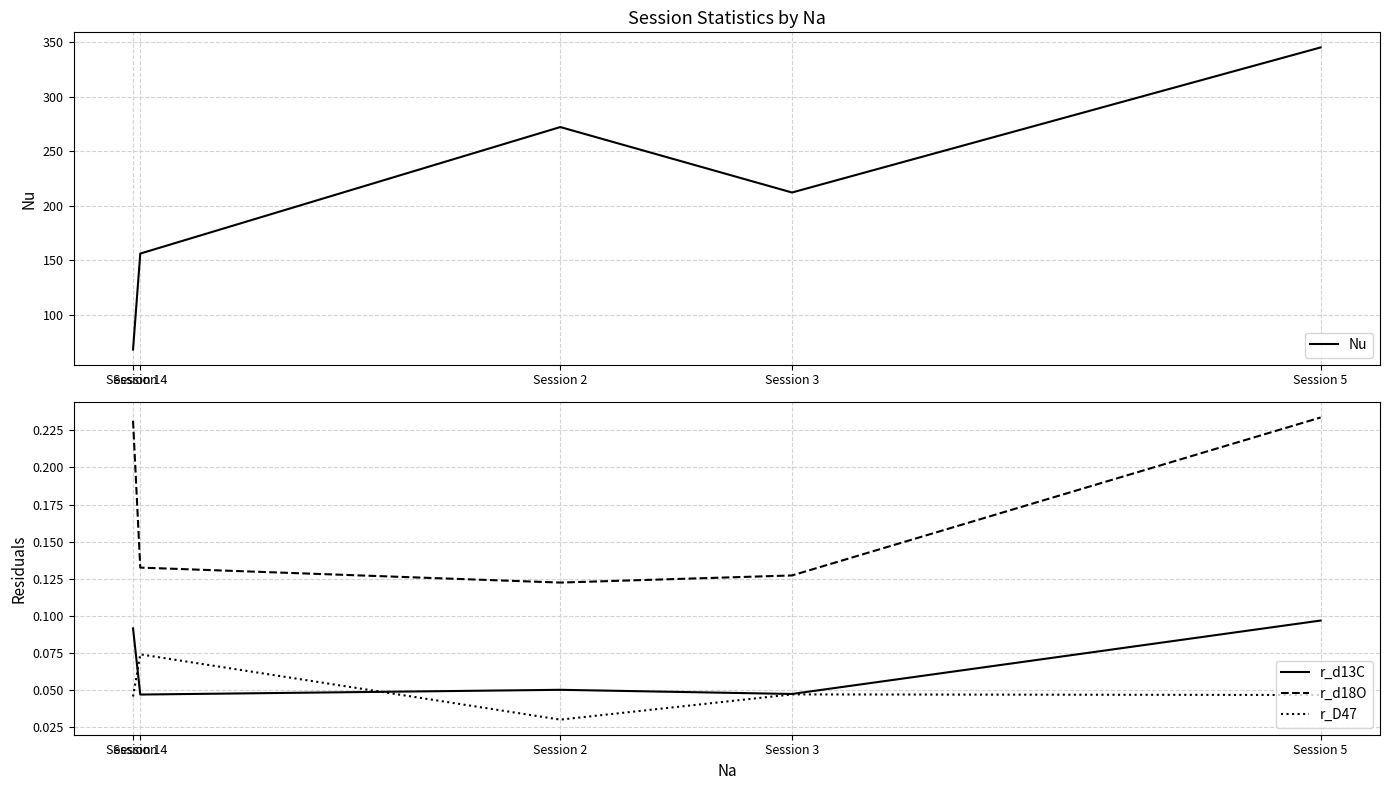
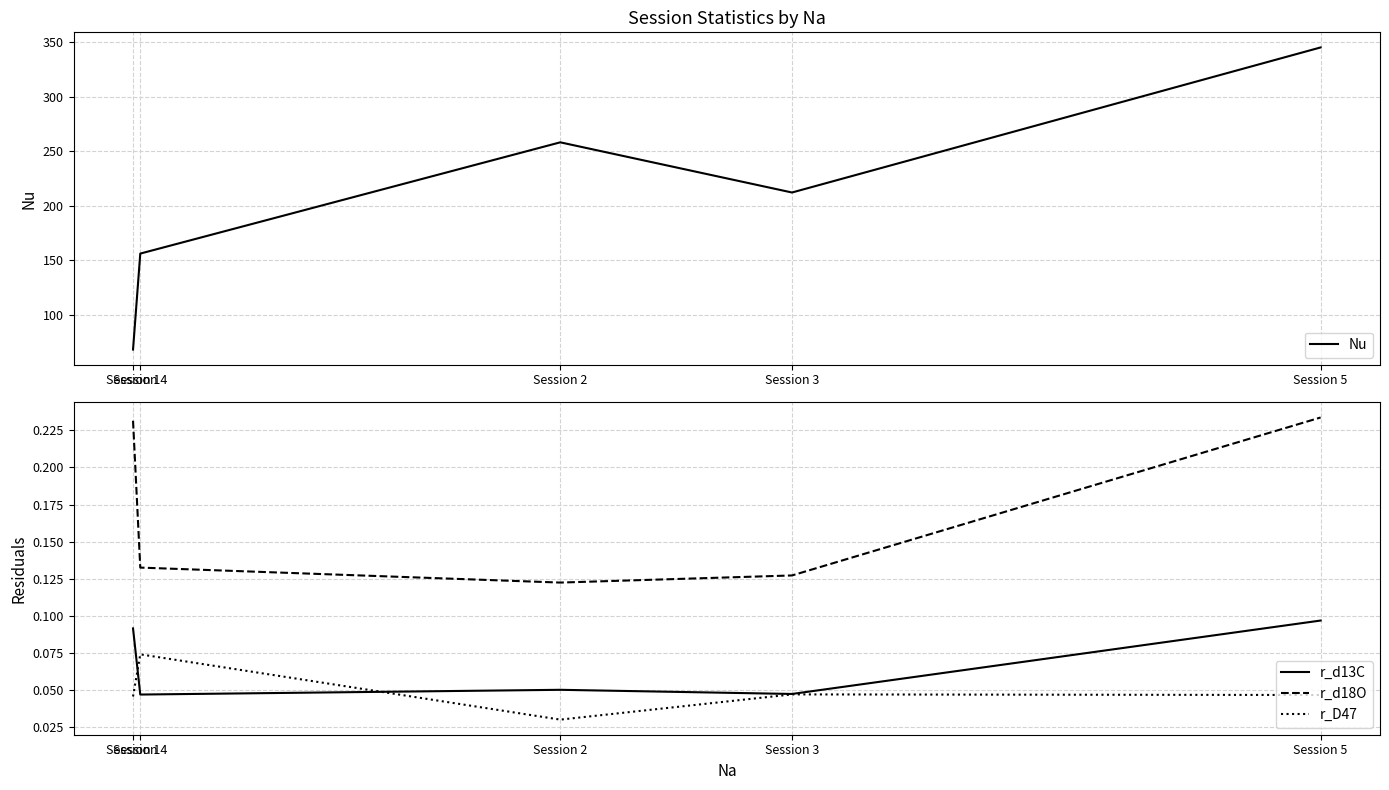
Session Statistics by Na, Session 2: 272 -> 258
